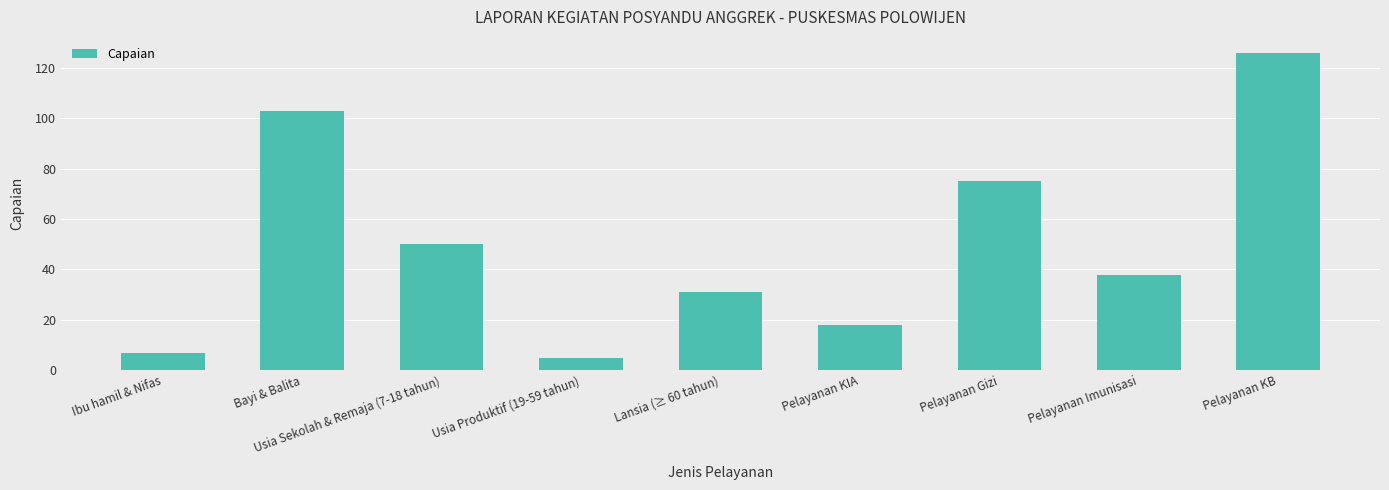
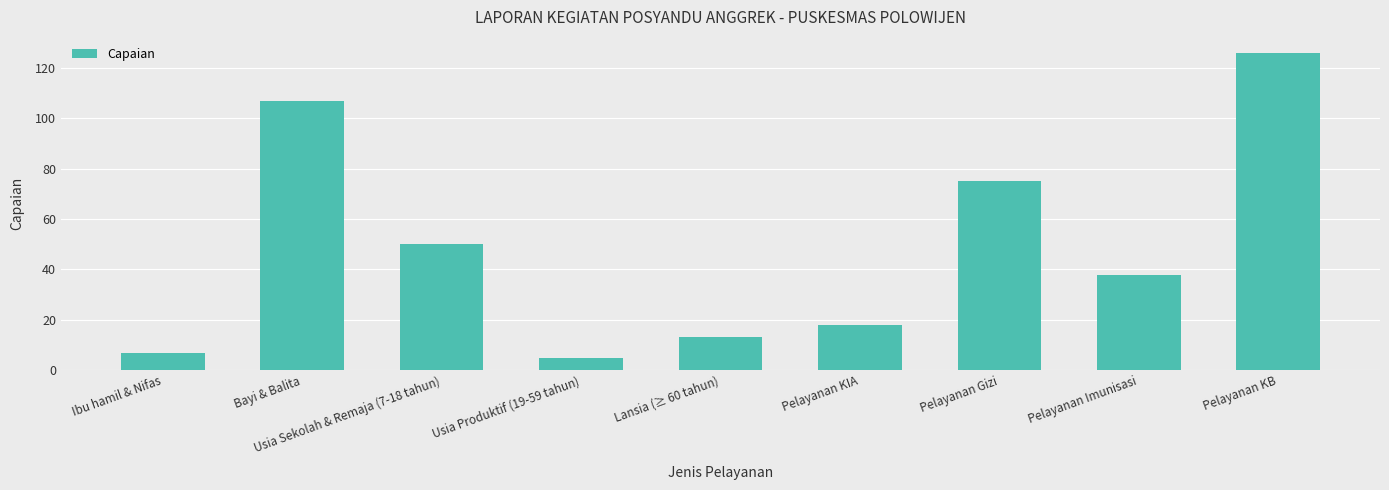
Bayi & Balita: 103 -> 107
Lansia (≥ 60 tahun): 31 -> 13
